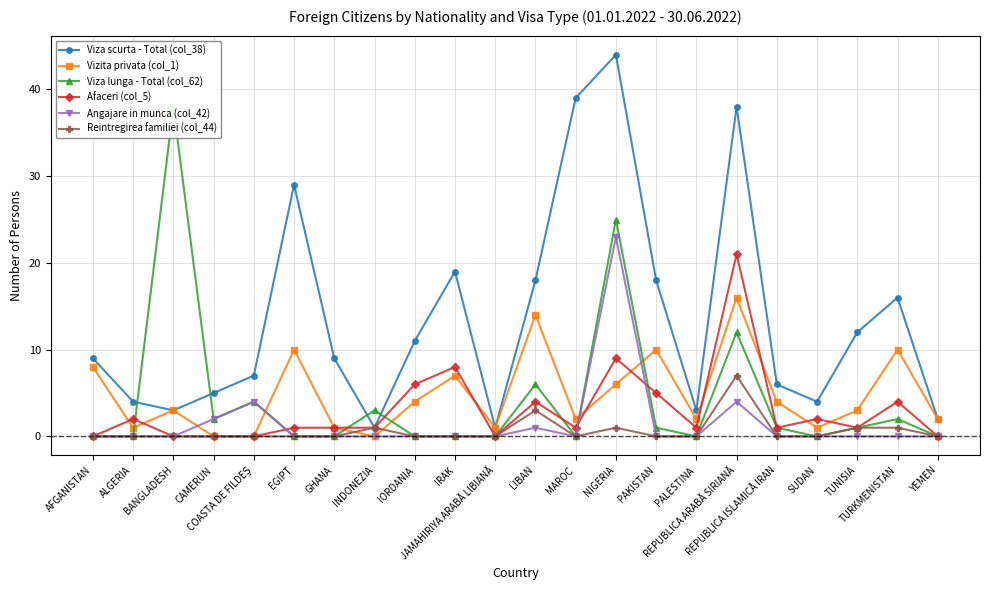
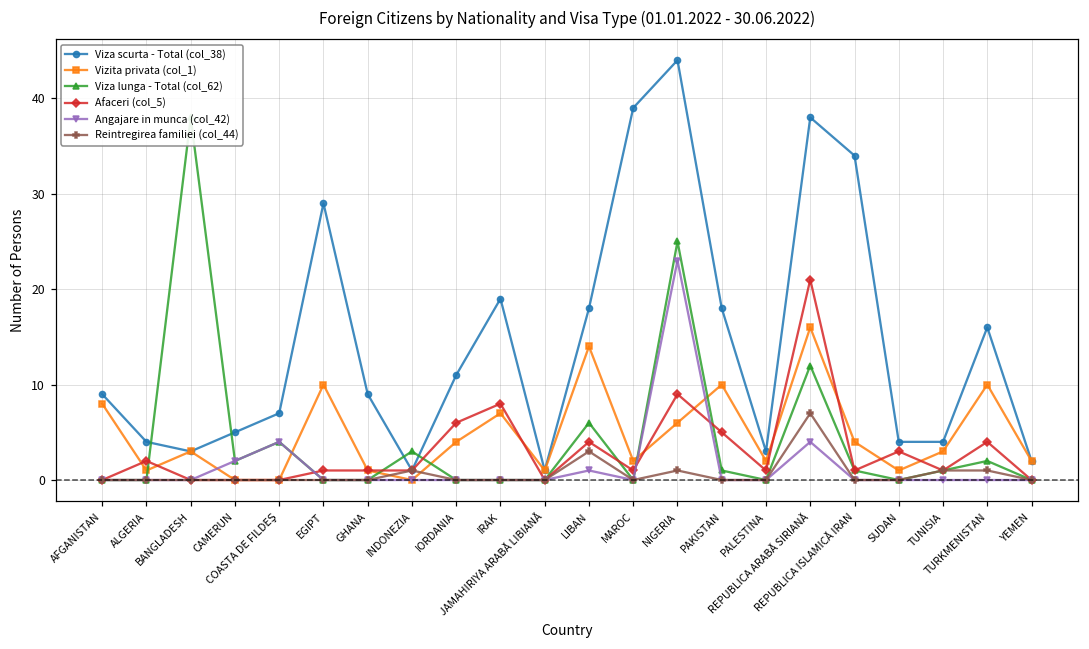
Viza scurta - Total (col_38), REPUBLICA ISLAMICĂ IRAN: 6 -> 34
Afaceri (col_5), SUDAN: 2 -> 3
Viza scurta - Total (col_38), TUNISIA: 12 -> 4
